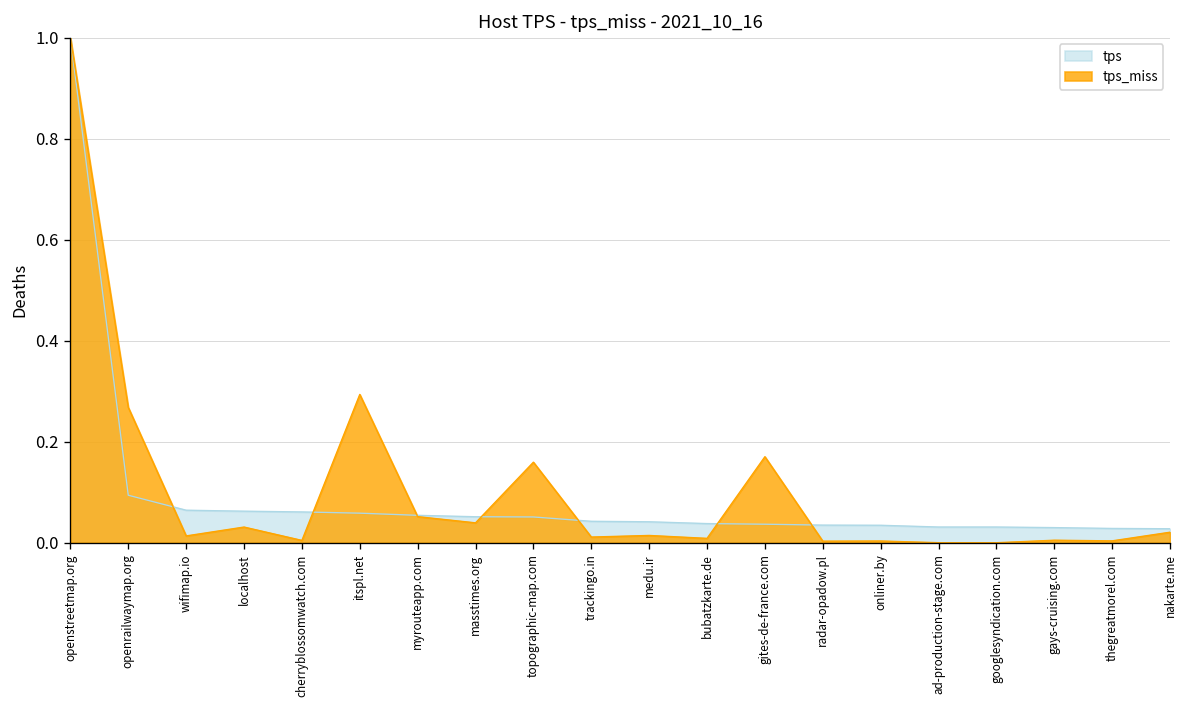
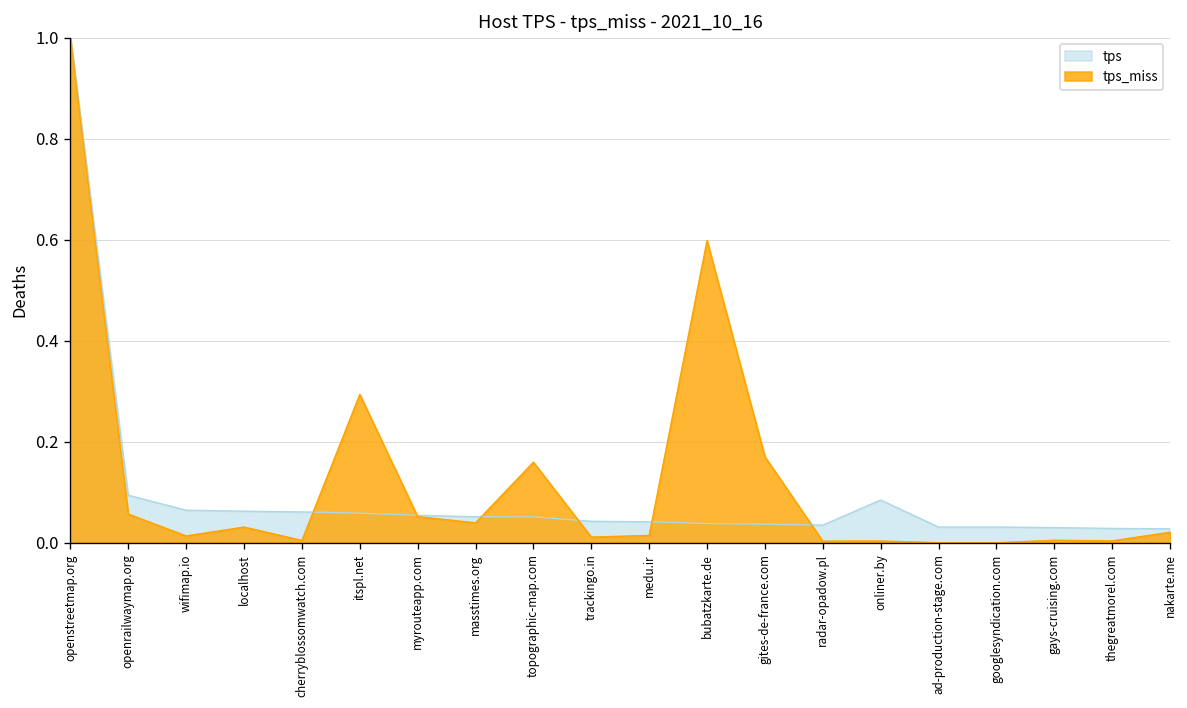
tps_miss, openrailwaymap.org: 0.27 -> 0.06
tps_miss, bubatzkarte.de: 0.01 -> 0.60
tps, onliner.by: 0.03 -> 0.08
